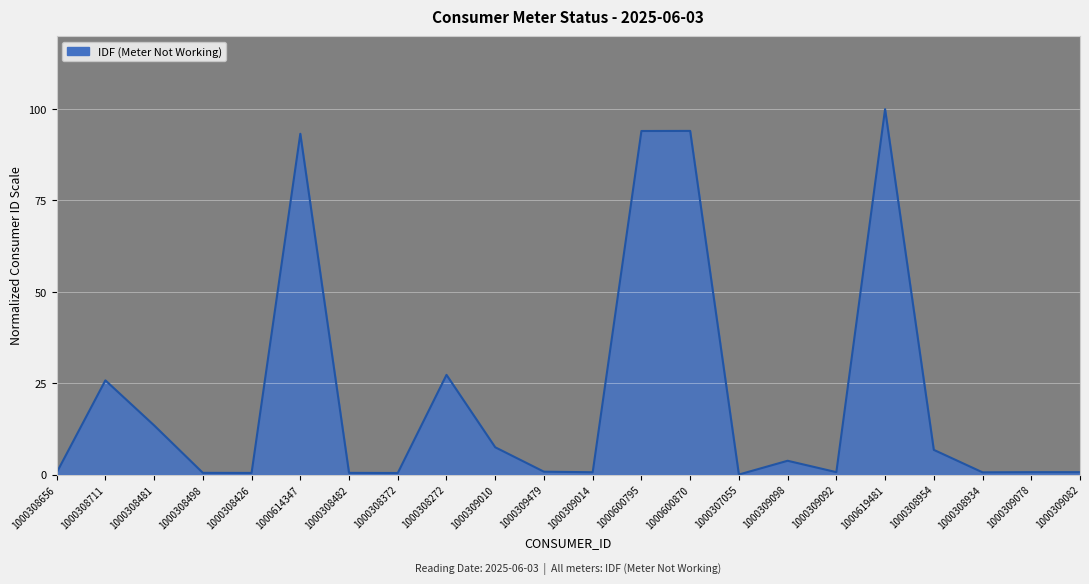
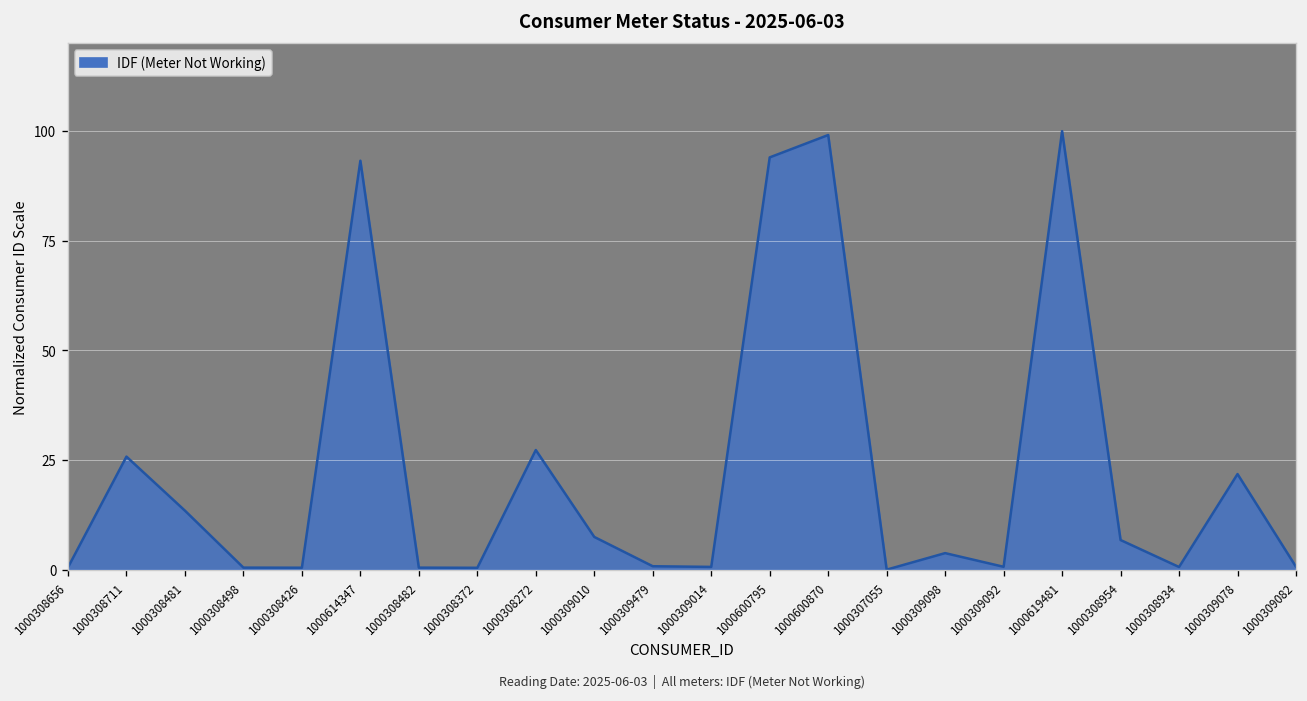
1000600870: 94 -> 99
1000309078: 1 -> 22
